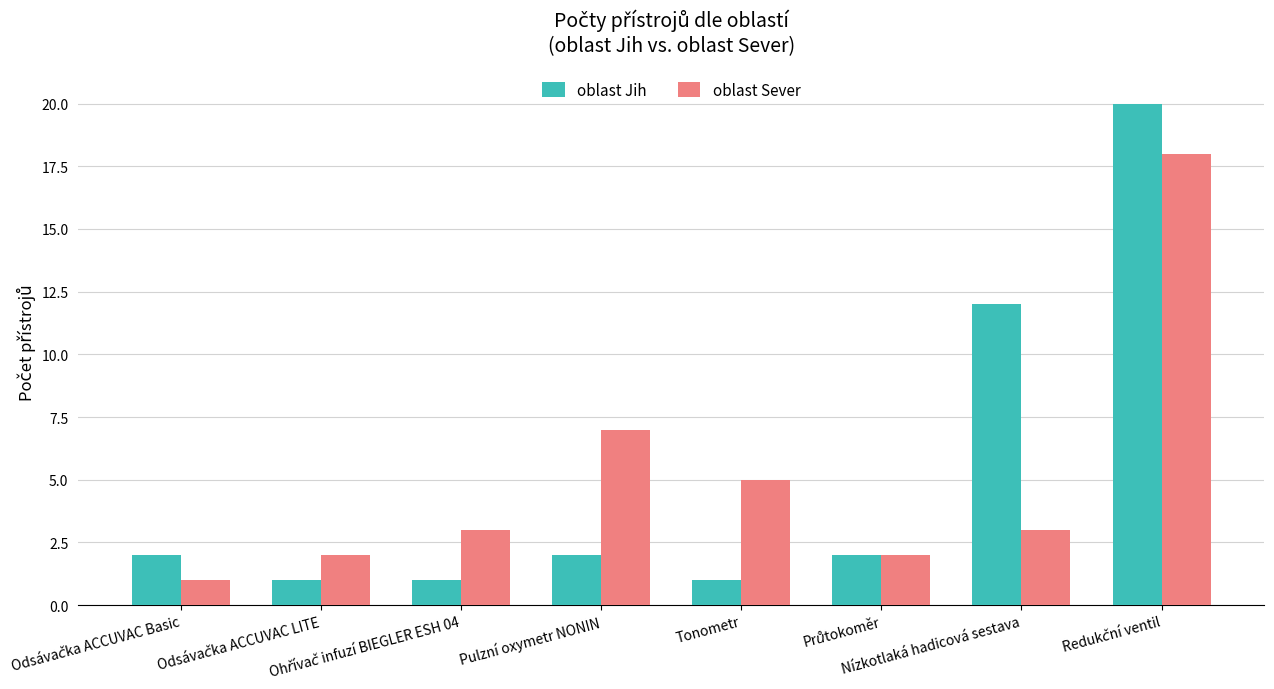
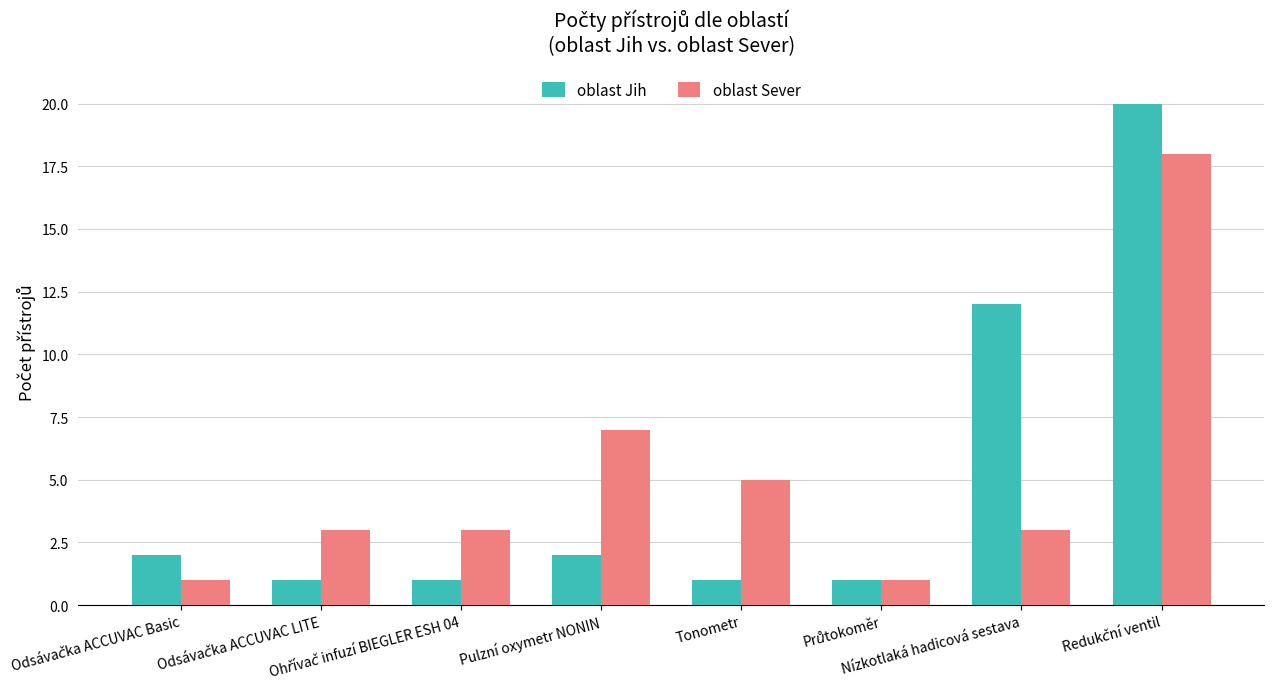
oblast Sever, Odsávačka ACCUVAC LITE: 2 -> 3
oblast Jih, Průtokoměr: 2 -> 1
oblast Sever, Průtokoměr: 2 -> 1
